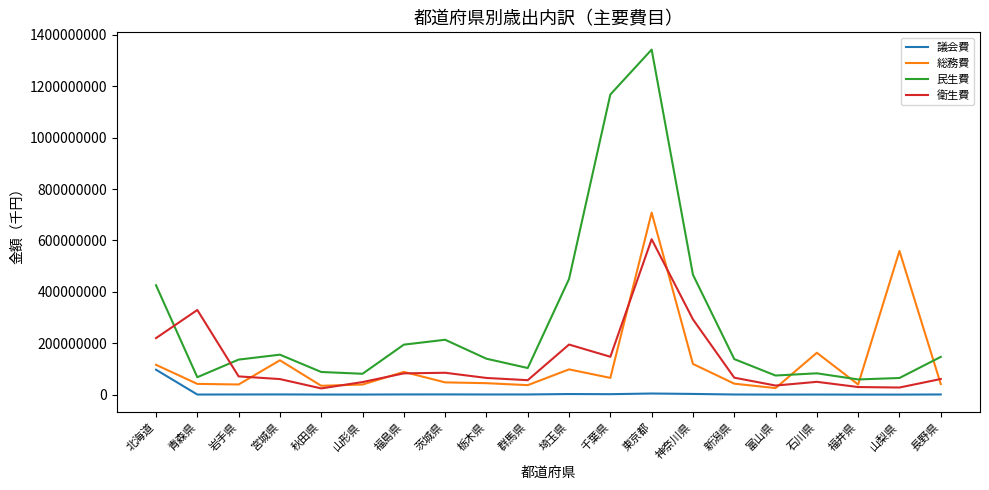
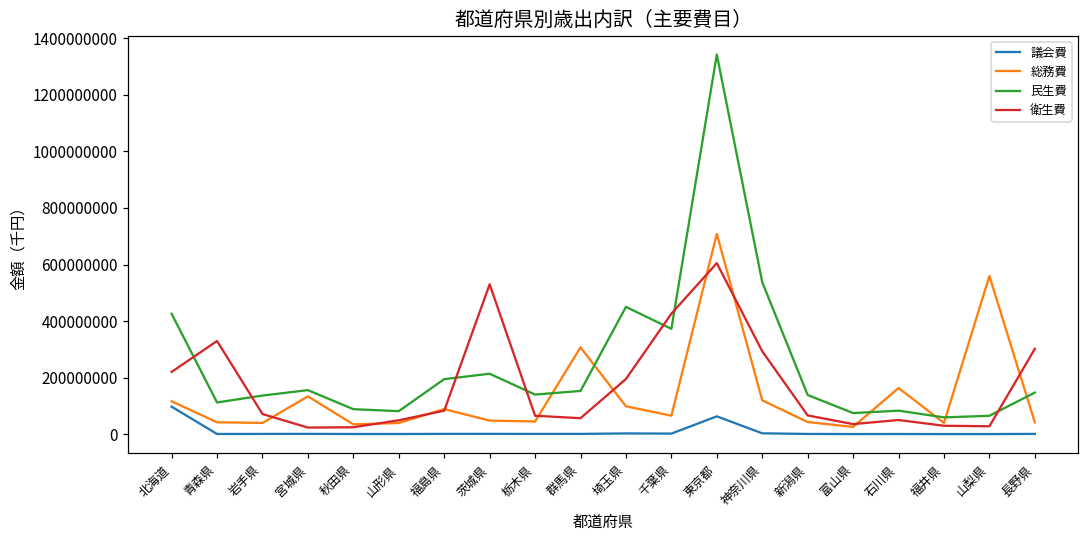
民生費, 青森県: 70000000 -> 110000000
衛生費, 宮城県: 60000000 -> 20000000
衛生費, 茨城県: 90000000 -> 530000000
総務費, 群馬県: 40000000 -> 310000000
民生費, 群馬県: 100000000 -> 150000000
民生費, 千葉県: 1170000000 -> 370000000
衛生費, 千葉県: 150000000 -> 430000000
議会費, 東京都: 10000000 -> 60000000
民生費, 神奈川県: 470000000 -> 540000000
衛生費, 長野県: 60000000 -> 300000000
